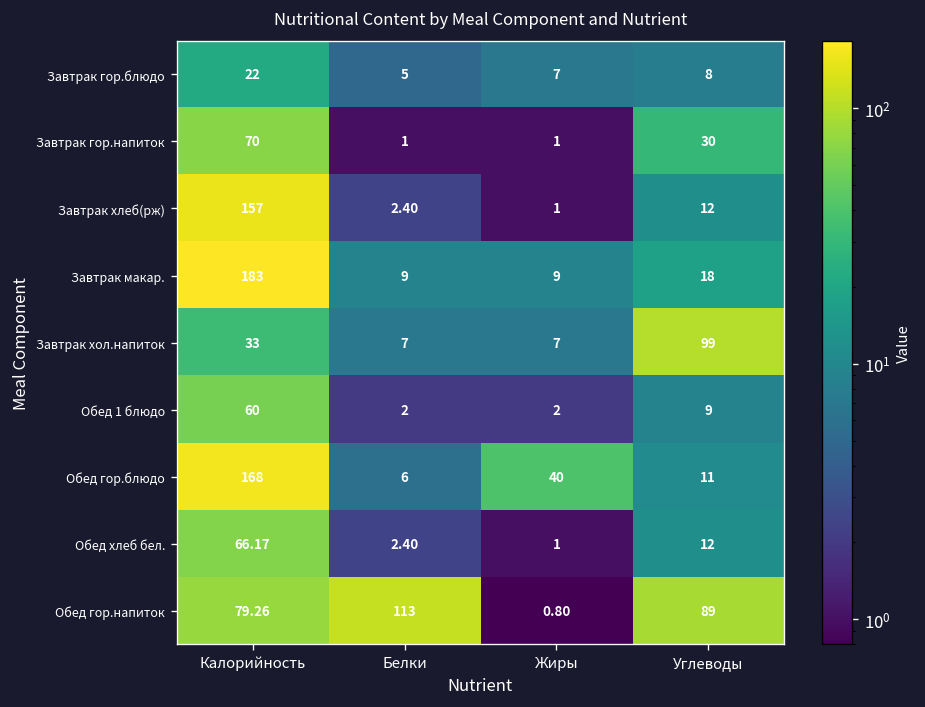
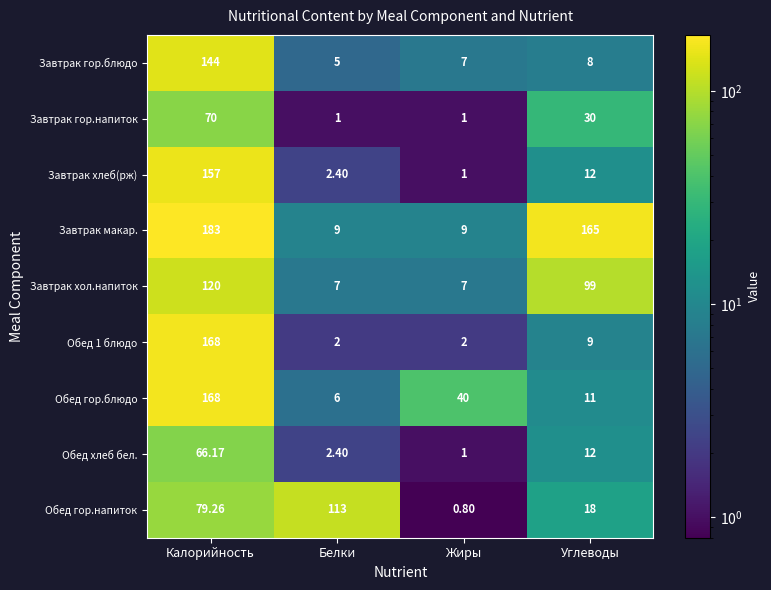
Завтрак гор.блюдо, Калорийность: 22 -> 144
Завтрак макар., Углеводы: 18 -> 165
Завтрак хол.напиток, Калорийность: 33 -> 120
Обед 1 блюдо, Калорийность: 60 -> 168
Обед гор.напиток, Углеводы: 89 -> 18
